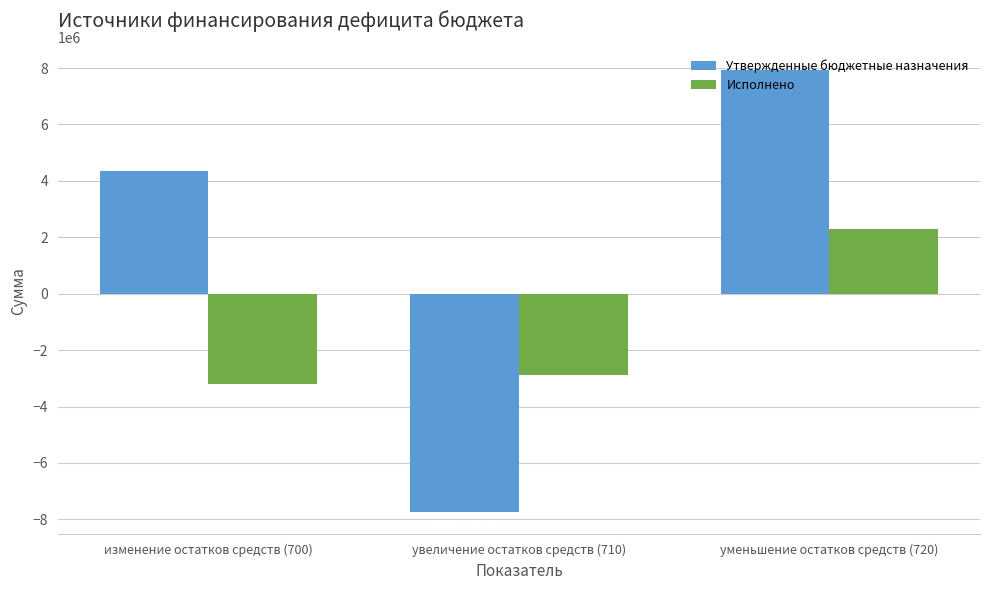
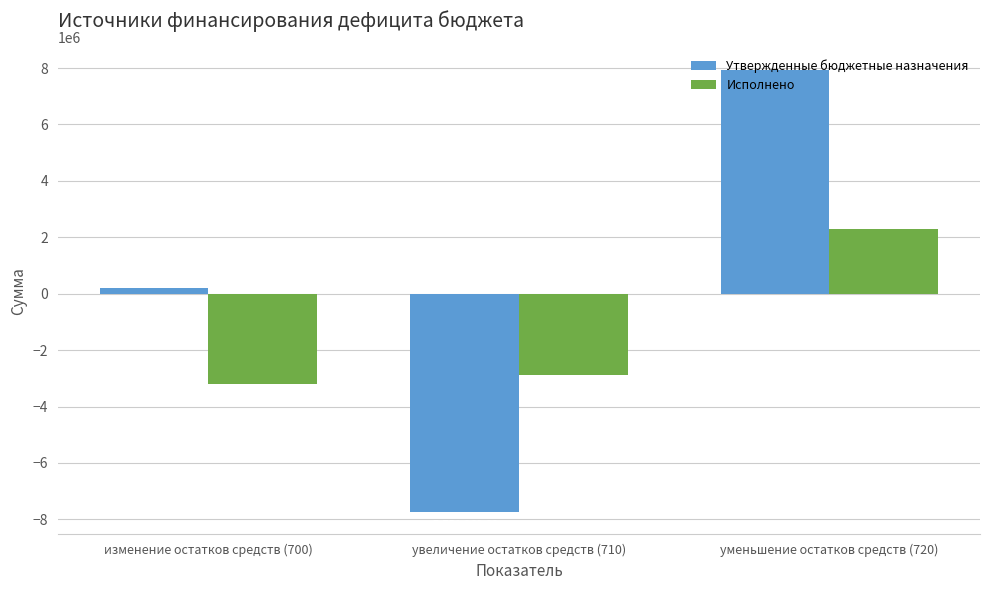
Утвержденные бюджетные назначения, изменение остатков средств (700): 4400000 -> 200000
